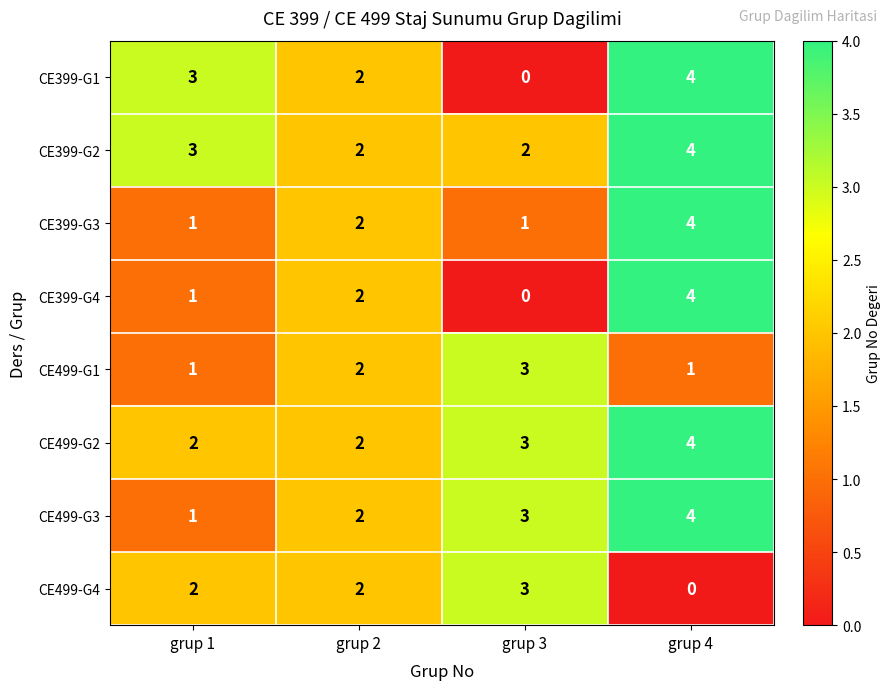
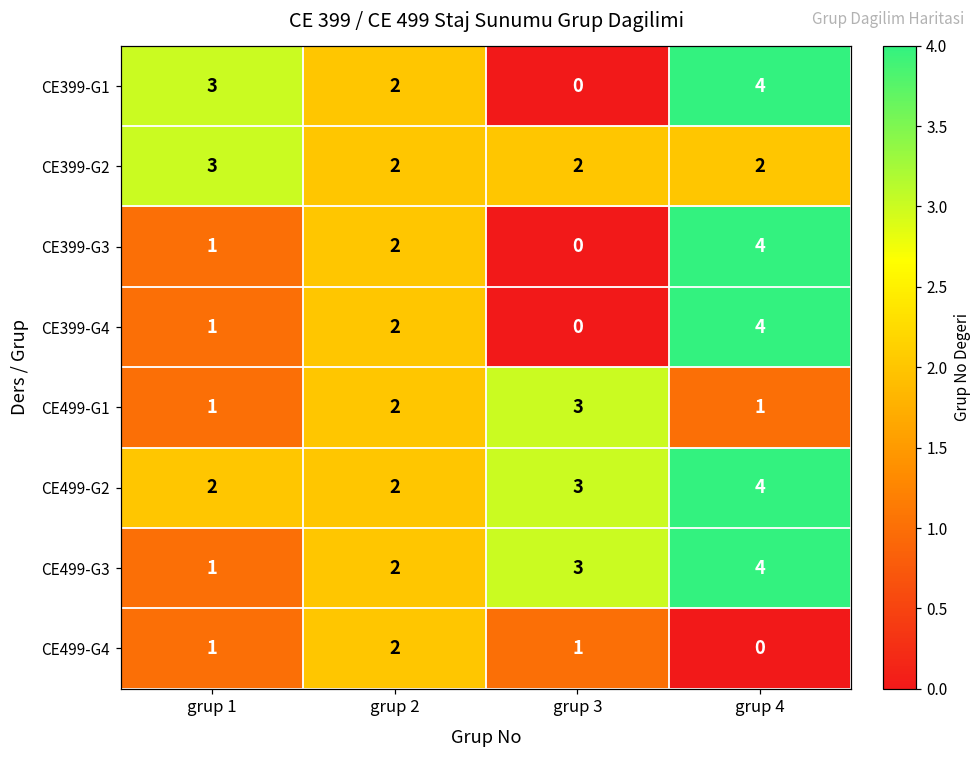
CE399-G2, grup 4: 4 -> 2
CE399-G3, grup 3: 1 -> 0
CE499-G4, grup 1: 2 -> 1
CE499-G4, grup 3: 3 -> 1
